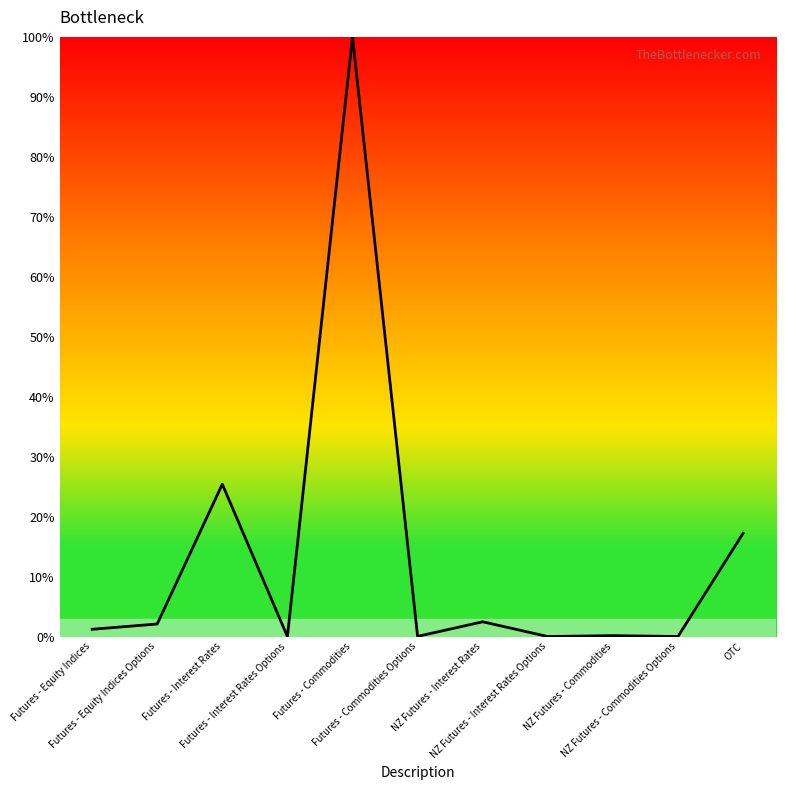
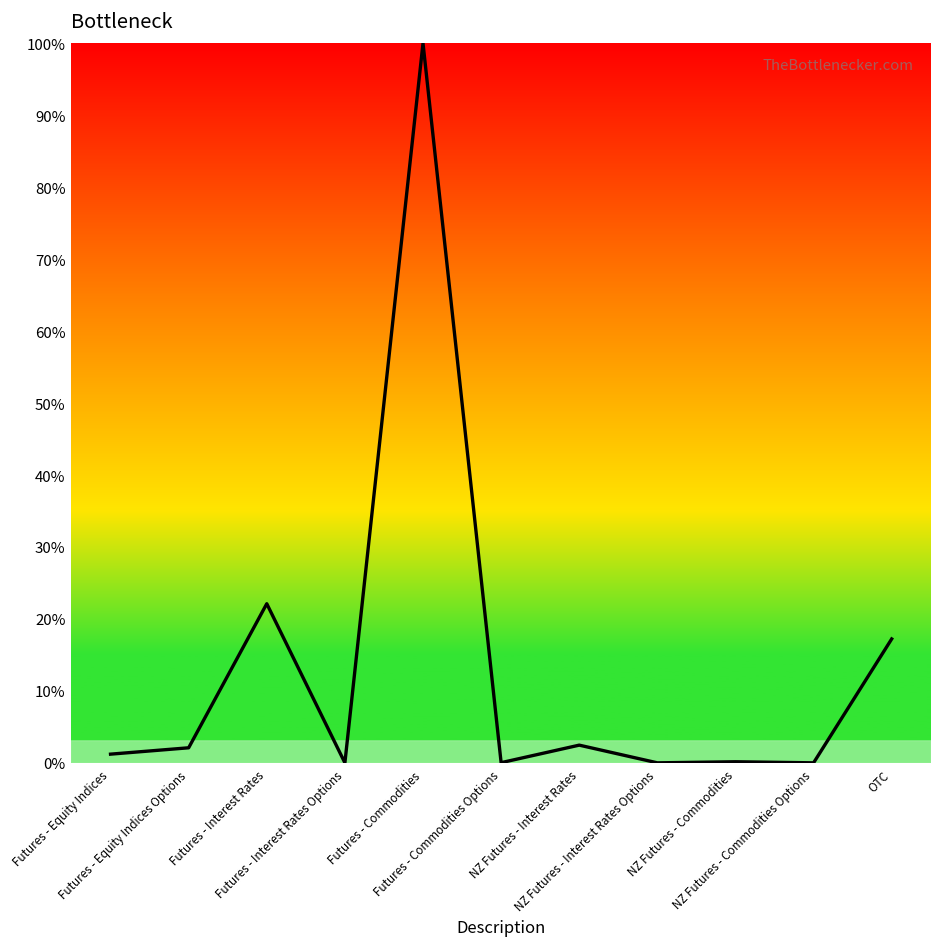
Futures - Interest Rates: 25% -> 22%
